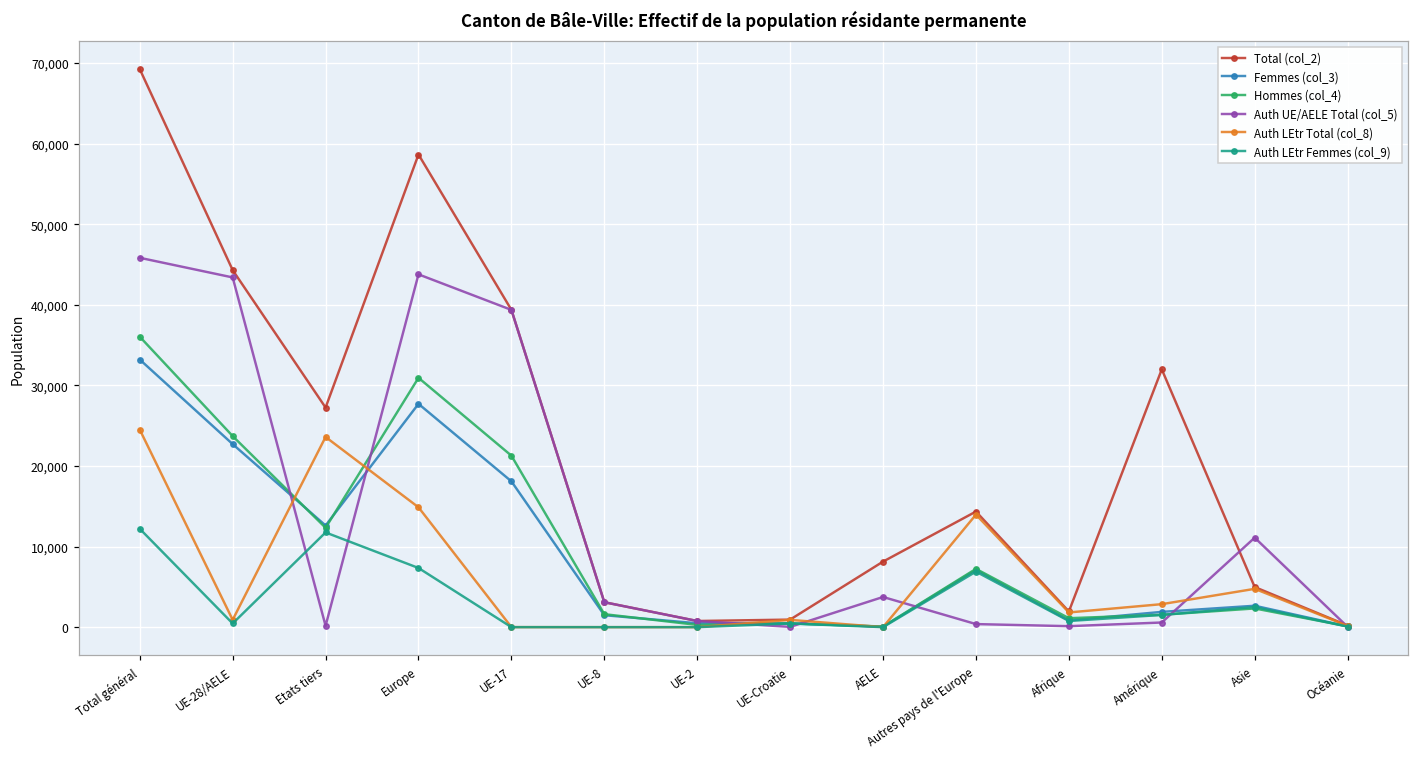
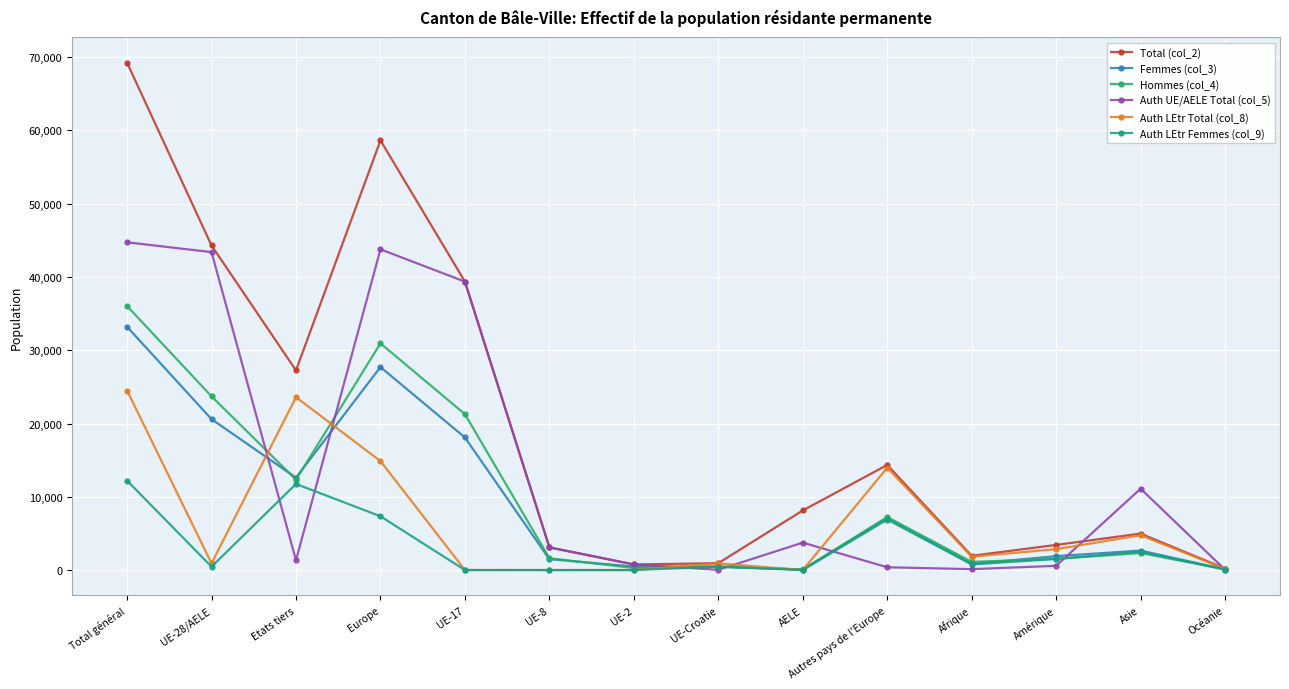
Auth UE/AELE Total (col_5), Total général: 46,000 -> 45,000
Femmes (col_3), UE-28/AELE: 23,000 -> 21,000
Auth UE/AELE Total (col_5), Etats tiers: 0 -> 1,000
Total (col_2), Amérique: 32,000 -> 3,000
